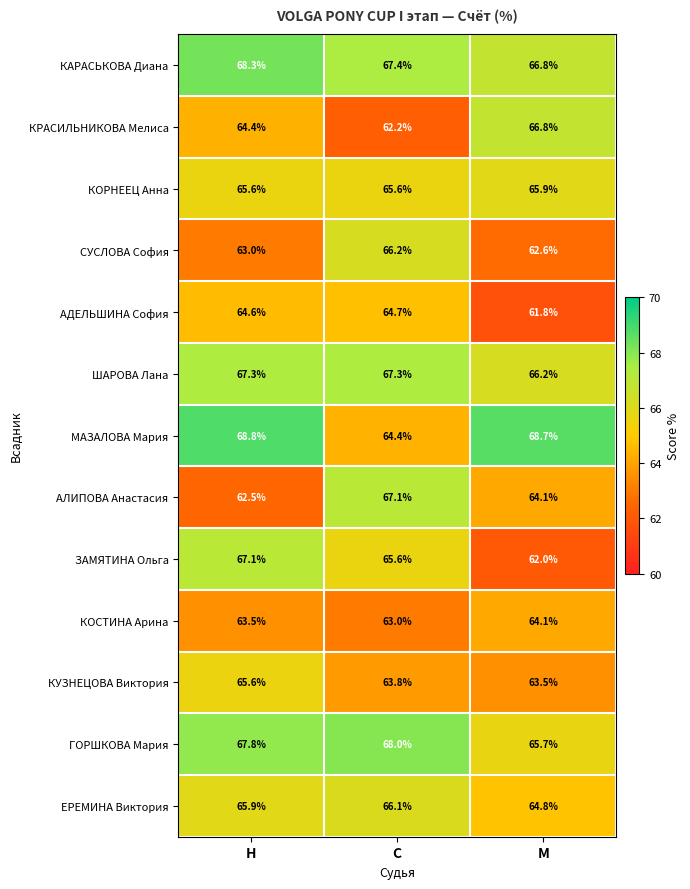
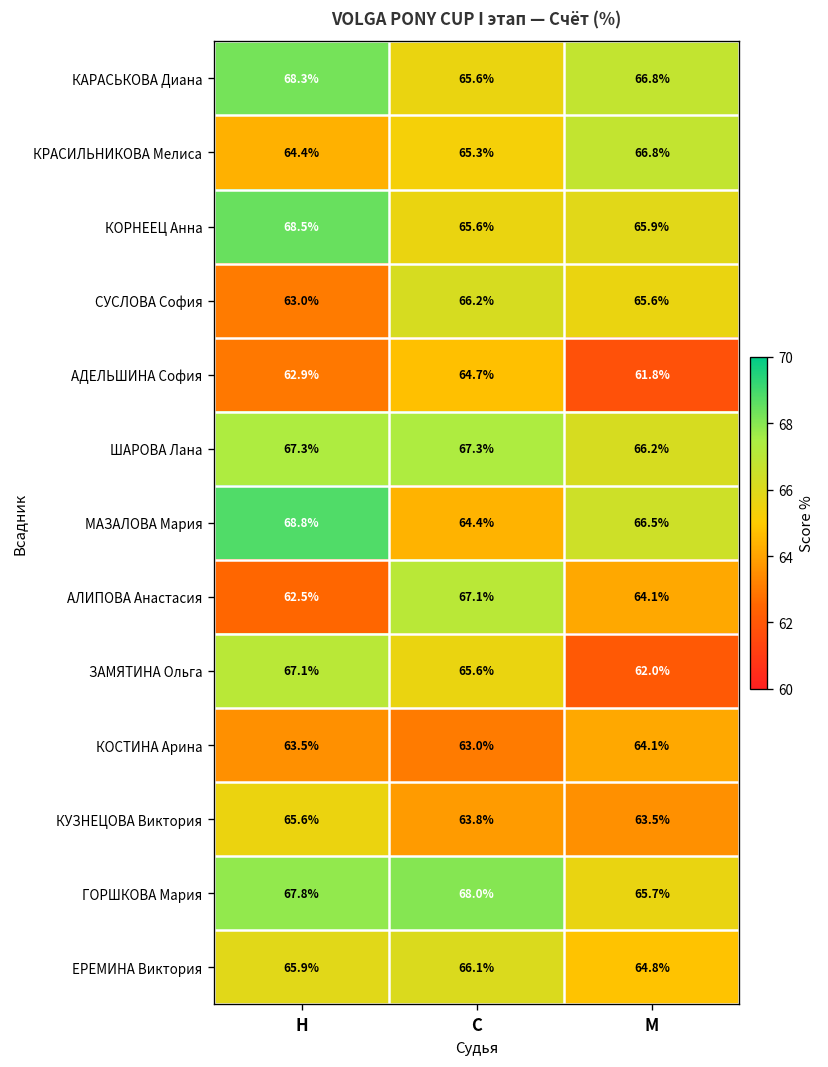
КАРАСЬКОВА Диана, С: 67.4% -> 65.6%
КРАСИЛЬНИКОВА Мелиса, С: 62.2% -> 65.3%
КОРНЕЕЦ Анна, Н: 65.6% -> 68.5%
СУСЛОВА София, М: 62.6% -> 65.6%
АДЕЛЬШИНА София, Н: 64.6% -> 62.9%
МАЗАЛОВА Мария, М: 68.7% -> 66.5%
